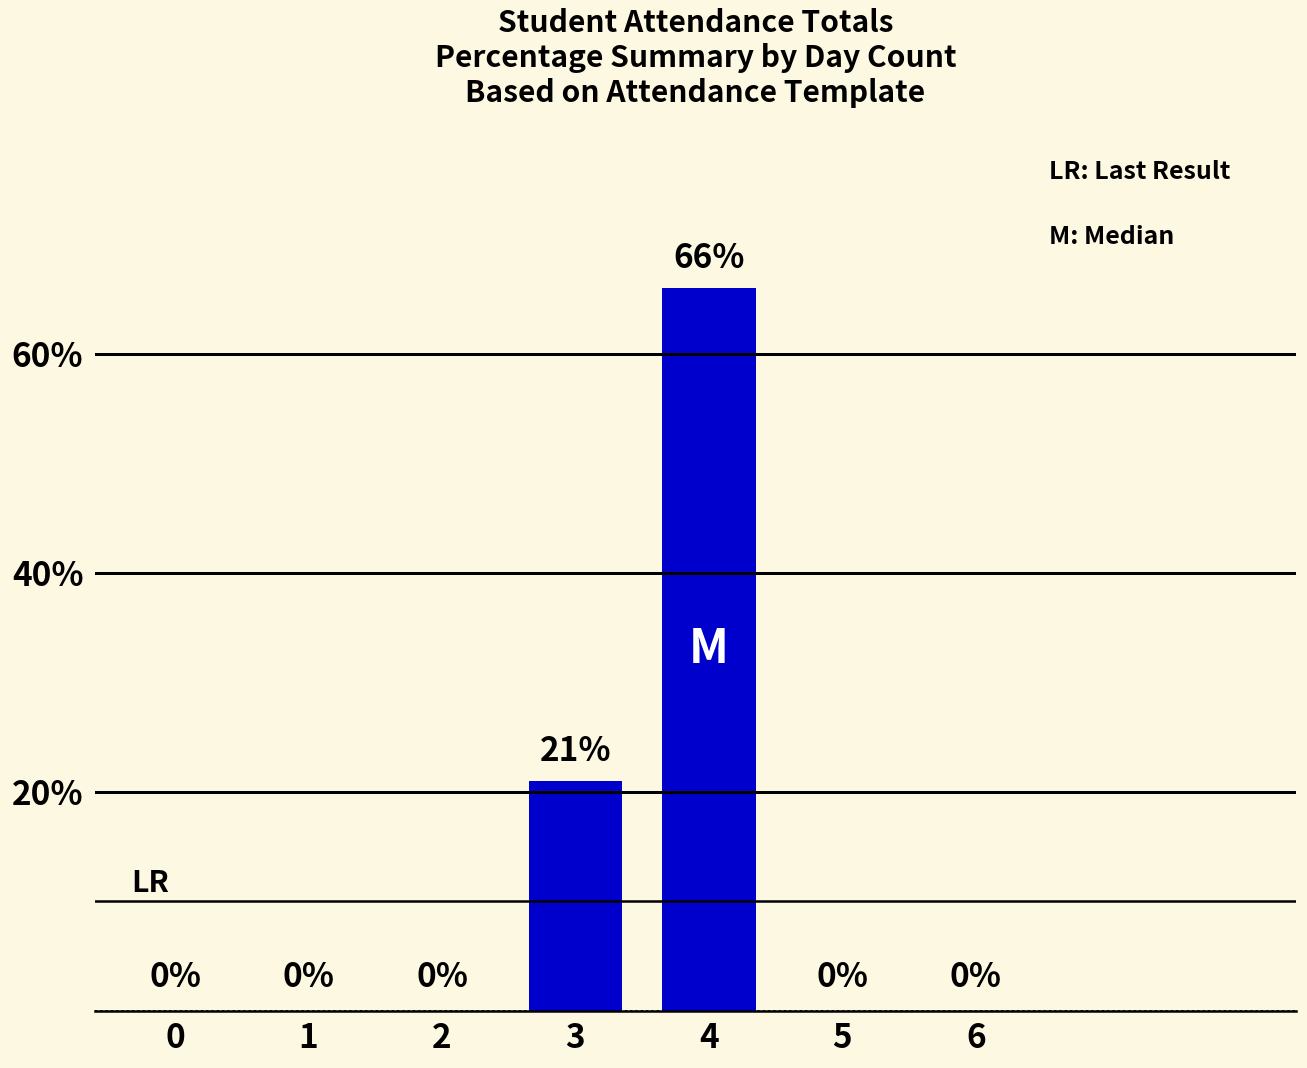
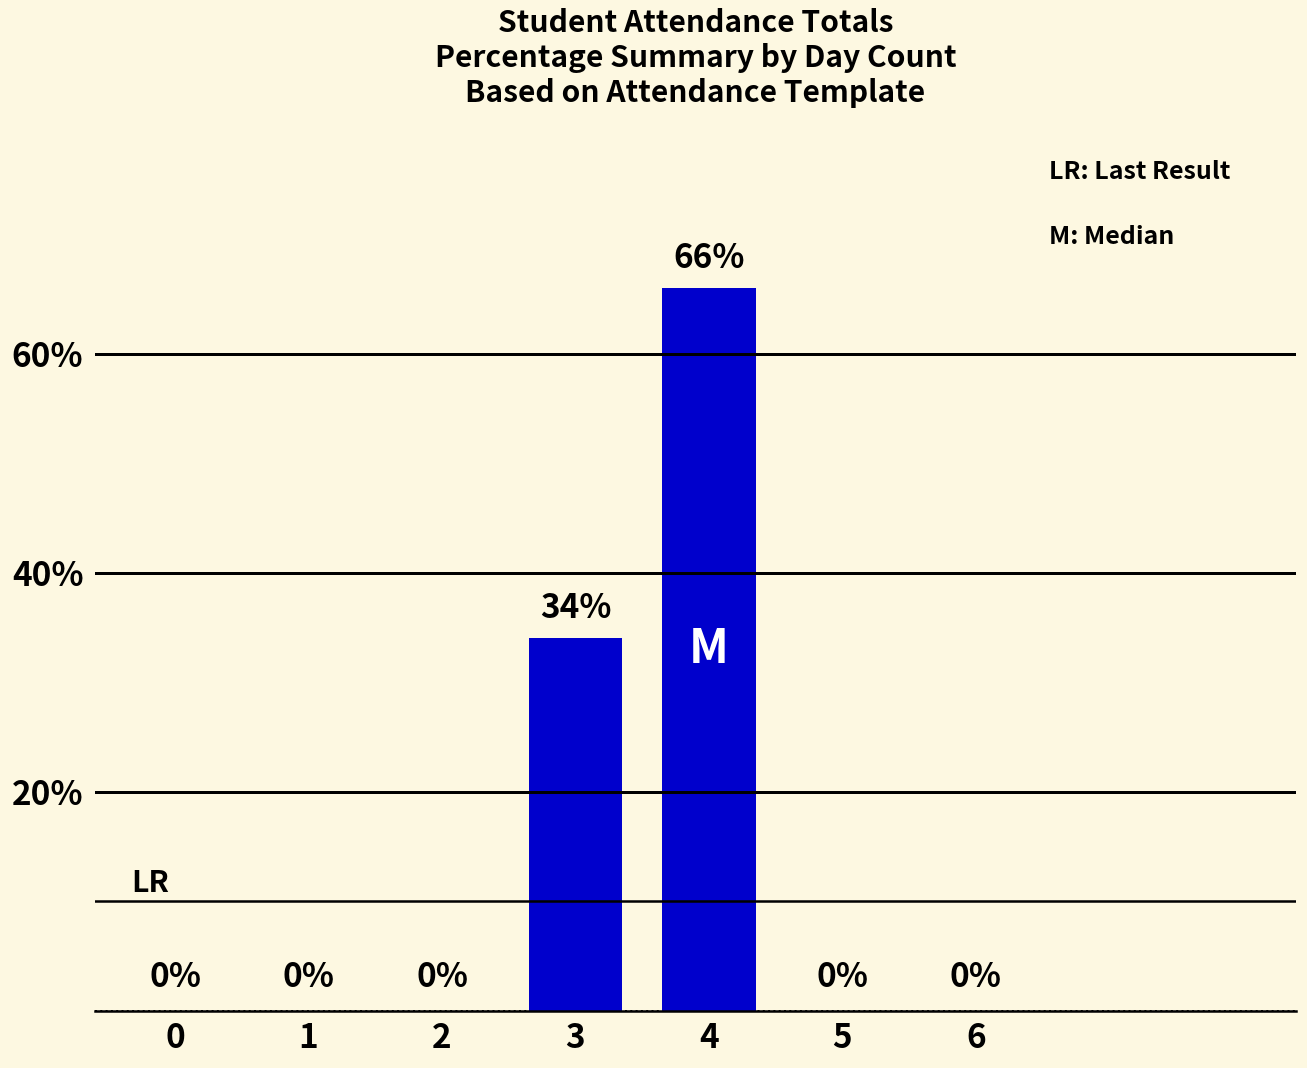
3: 21% -> 34%
